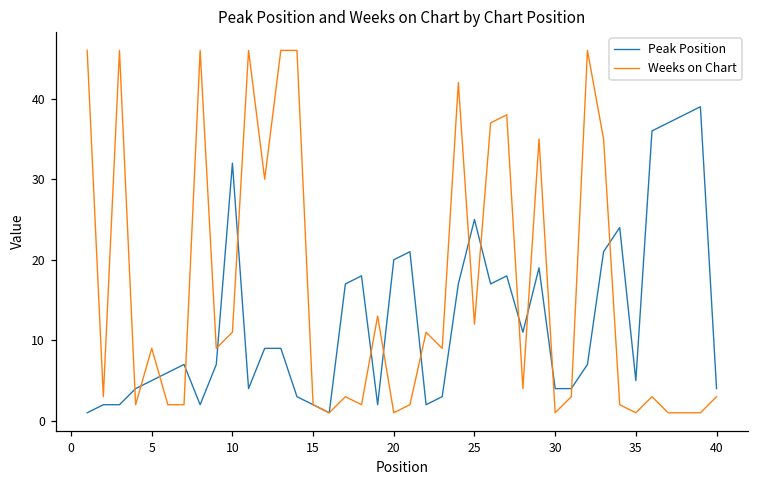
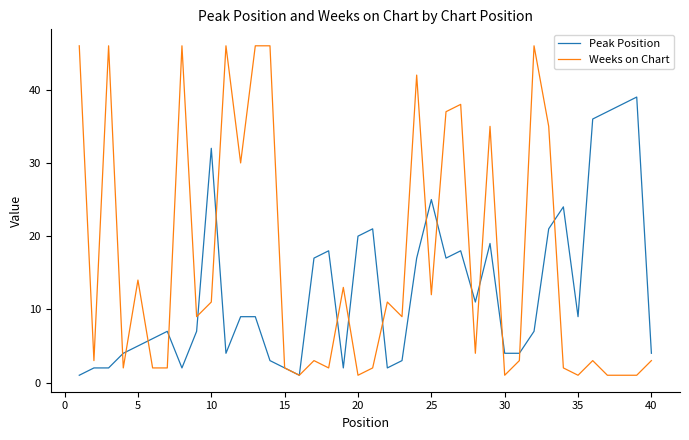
Weeks on Chart, 5: 9 -> 14
Peak Position, 35: 5 -> 9
